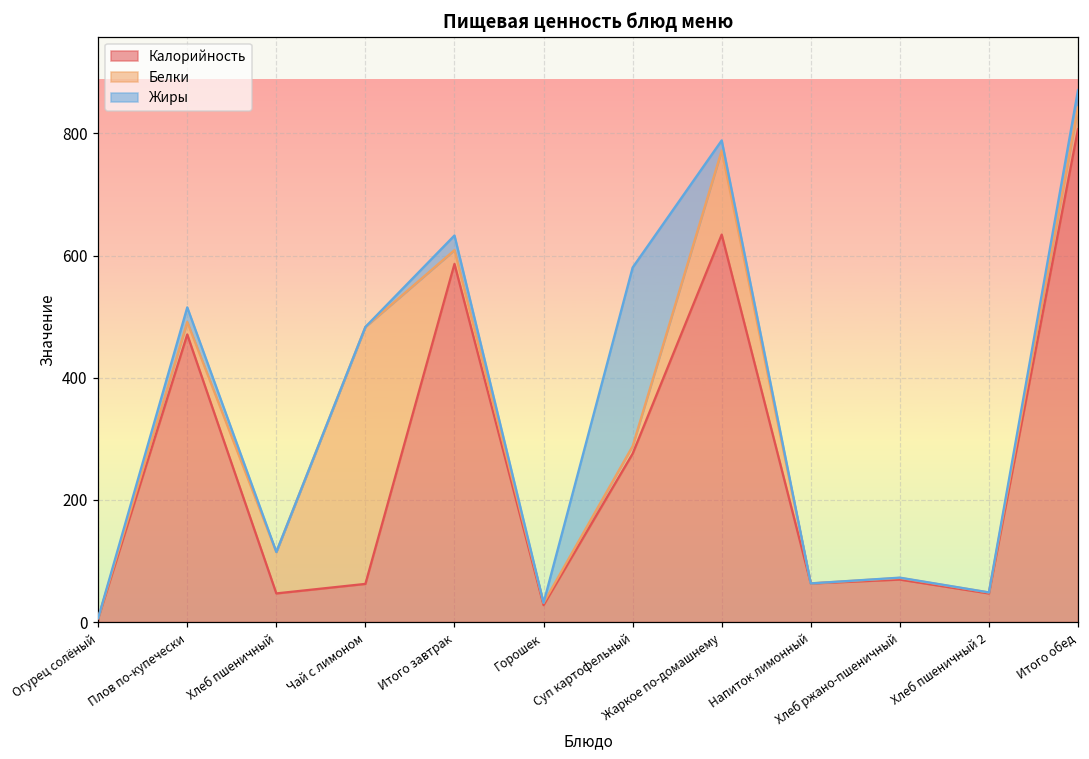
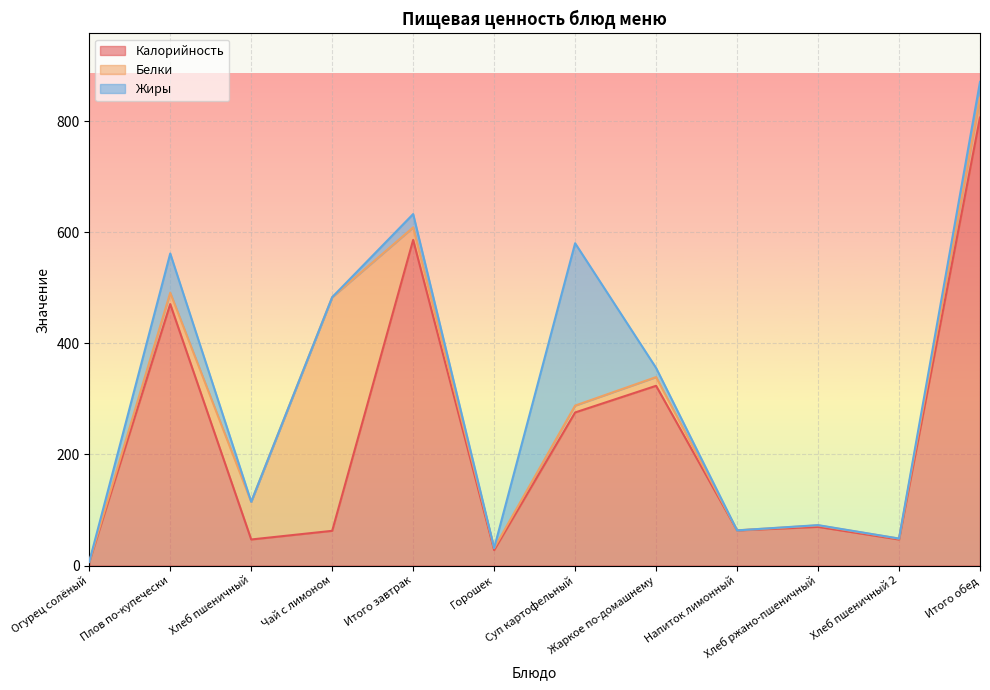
Жиры, Плов по-купечески: 20 -> 70
Калорийность, Жаркое по-домашнему: 630 -> 320
Белки, Жаркое по-домашнему: 140 -> 20
